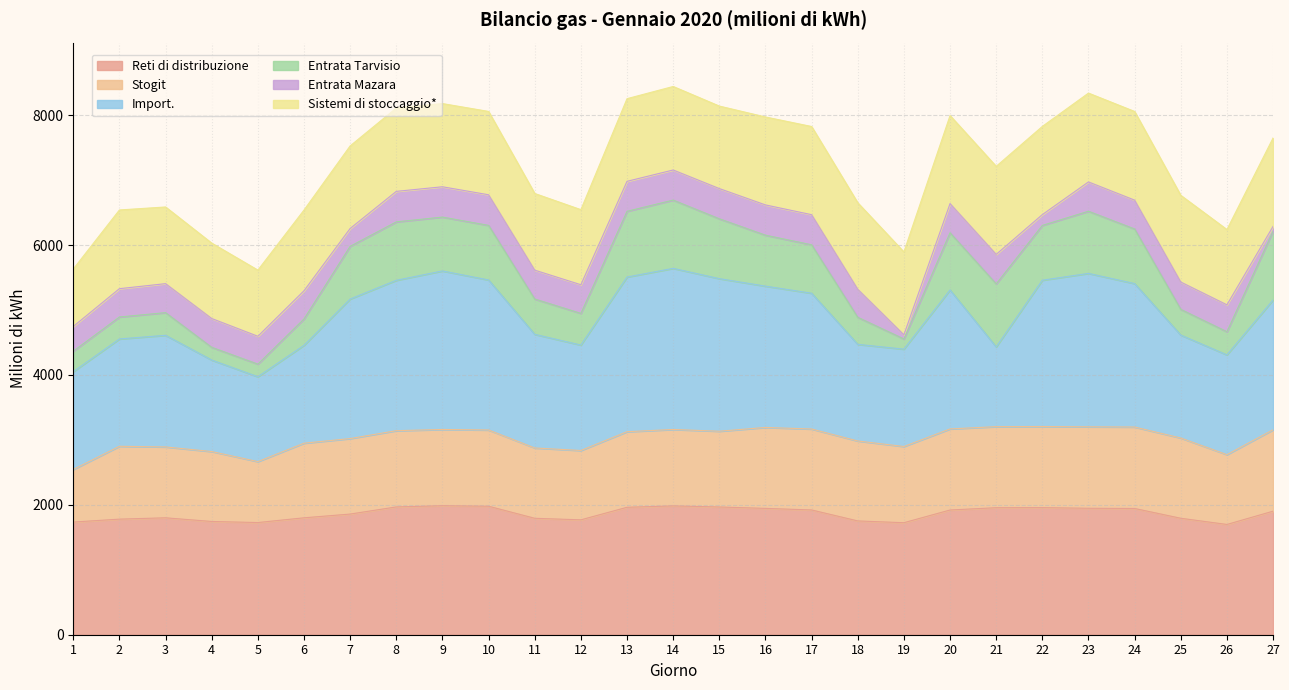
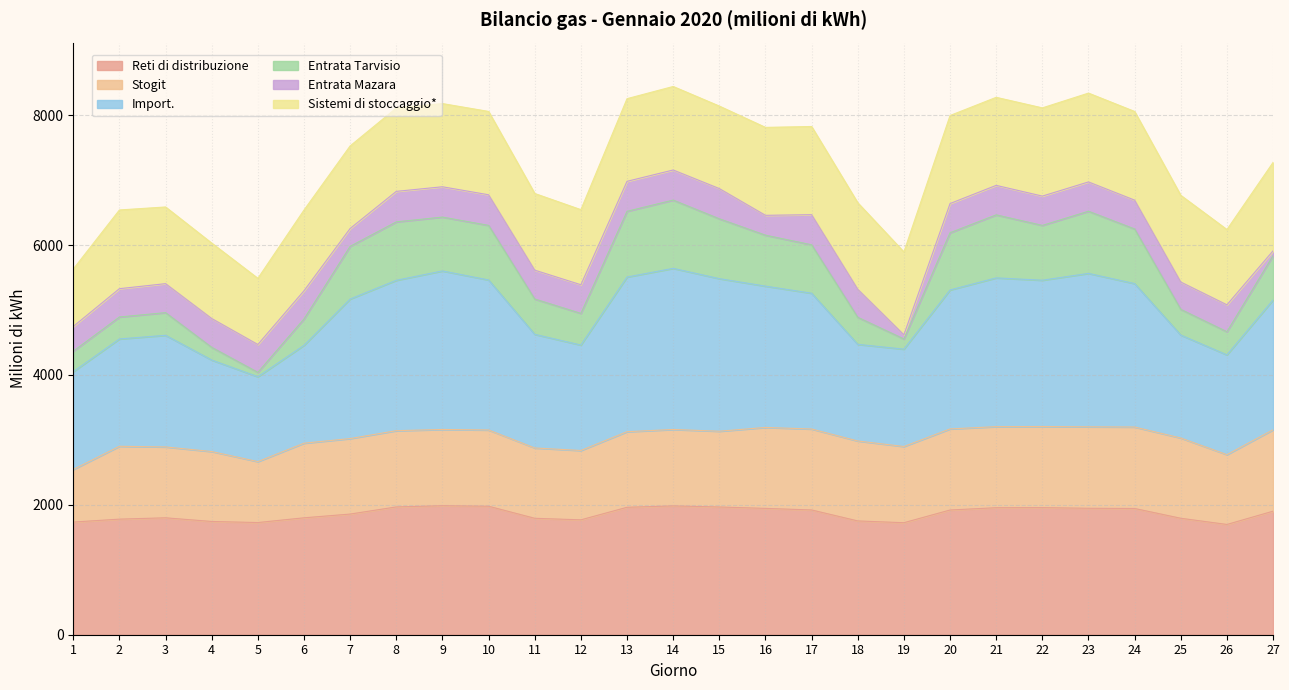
Entrata Tarvisio, 5: 200 -> 100
Entrata Mazara, 16: 500 -> 300
Import., 21: 1200 -> 2300
Entrata Mazara, 22: 200 -> 500
Entrata Tarvisio, 27: 1100 -> 700
